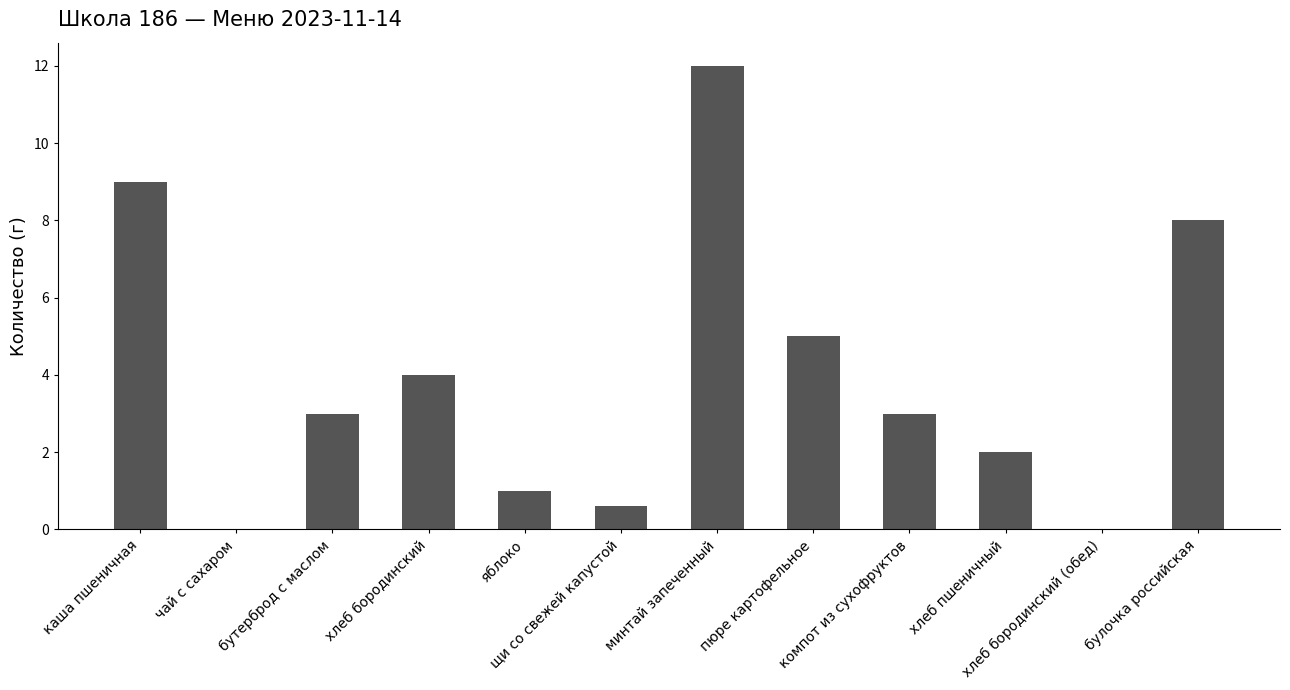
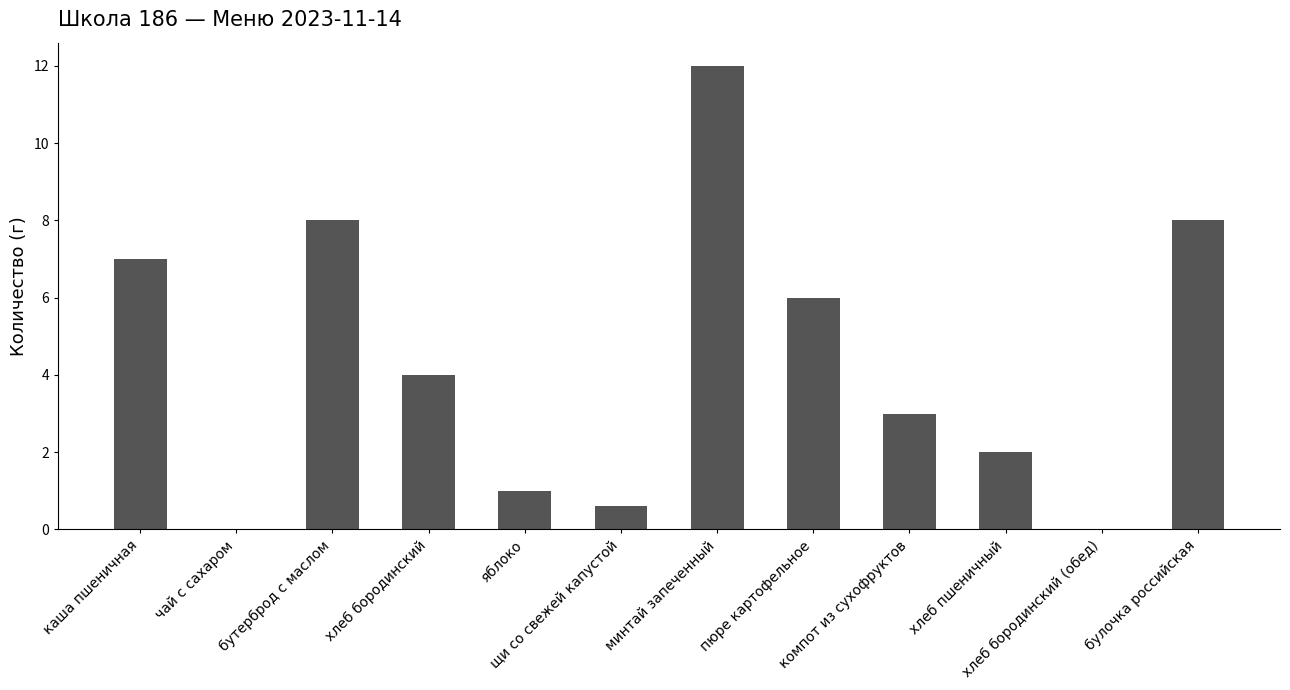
каша пшеничная: 9 -> 7
бутерброд с маслом: 3 -> 8
пюре картофельное: 5 -> 6
